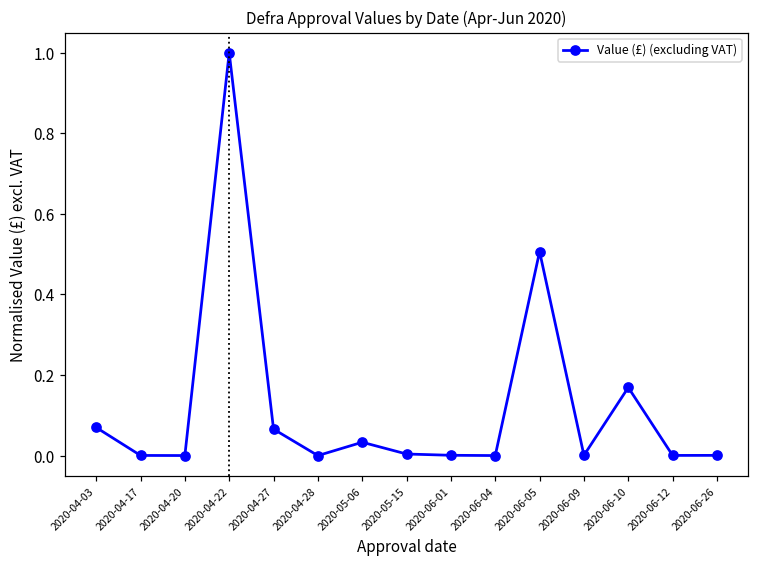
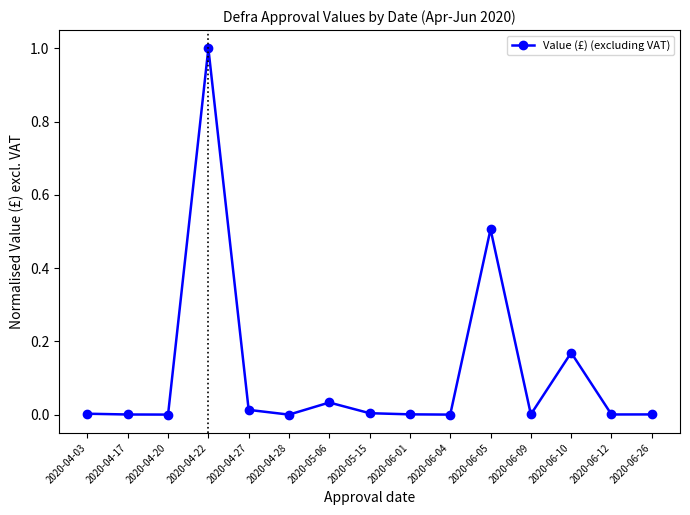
2020-04-03: 0.07 -> 0.00
2020-04-27: 0.07 -> 0.01
